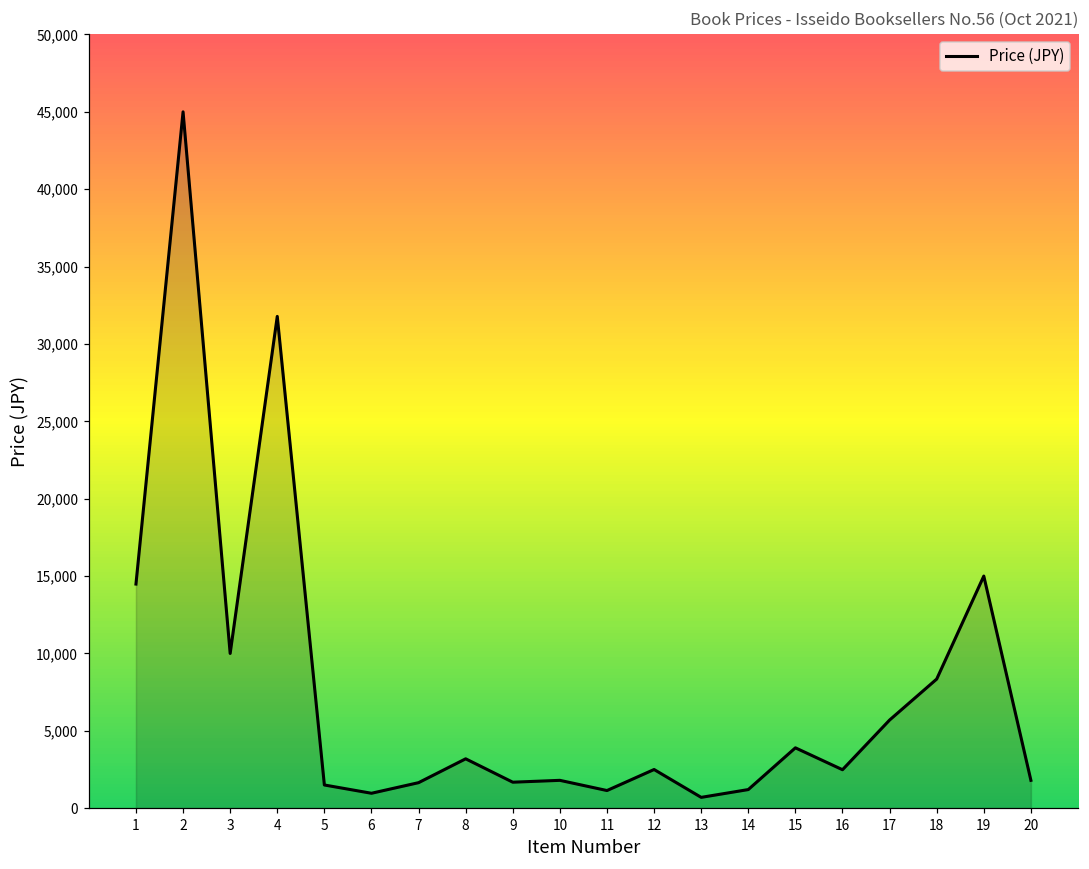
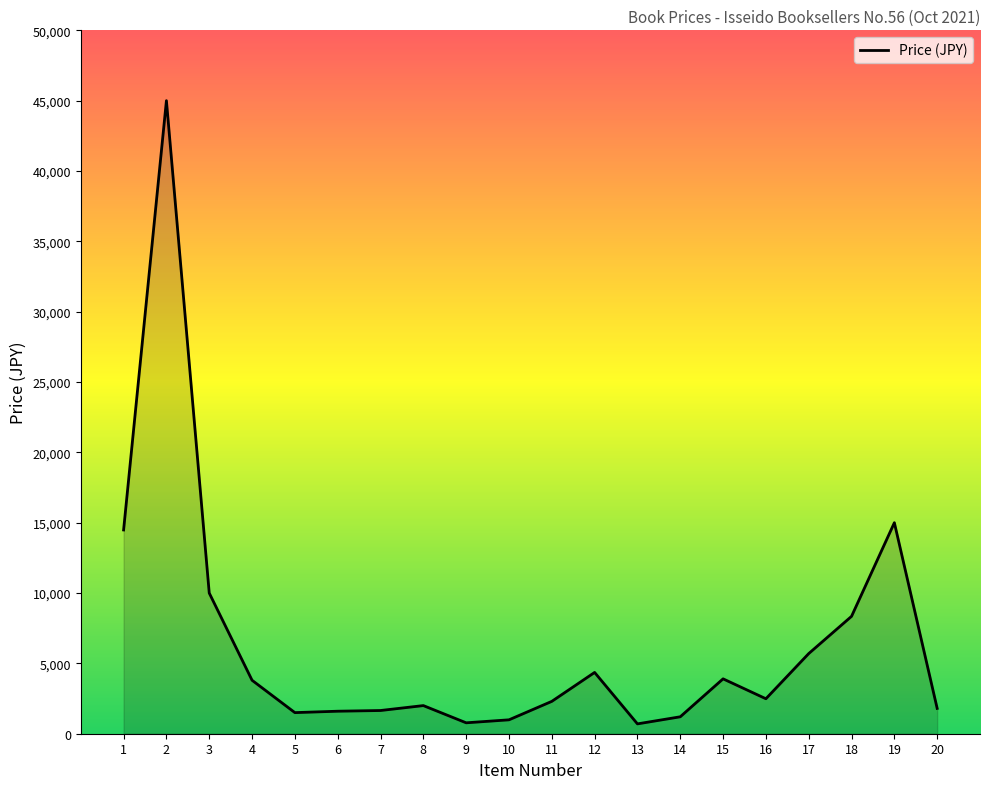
4: 31,800 -> 3,800
6: 1,000 -> 1,600
8: 3,200 -> 2,000
9: 1,700 -> 800
10: 1,800 -> 1,000
11: 1,100 -> 2,300
12: 2,500 -> 4,400
